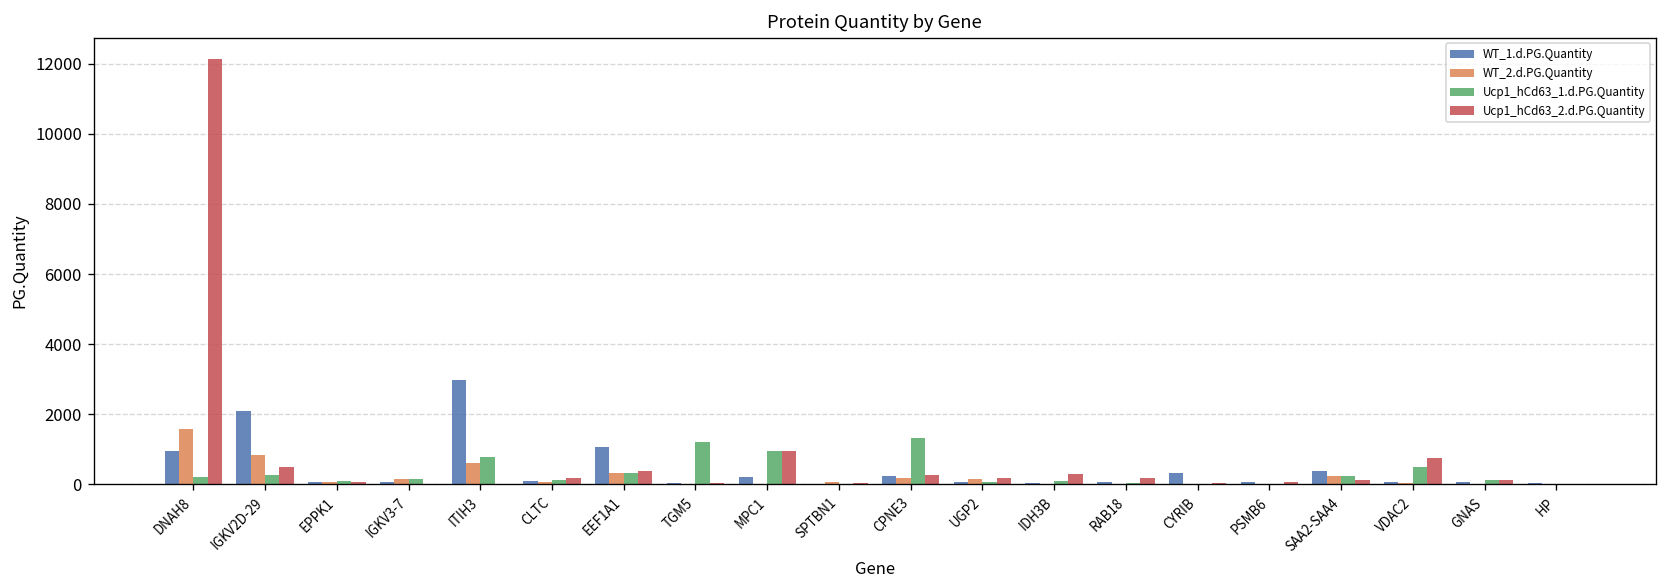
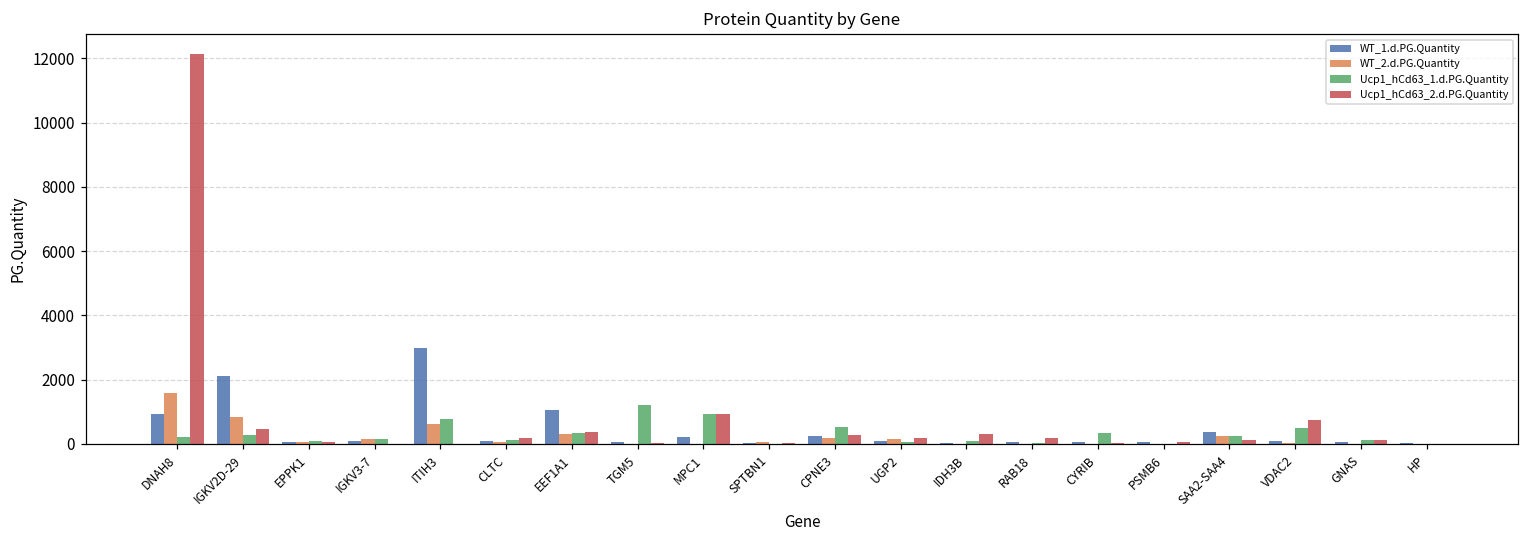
Ucp1_hCd63_1.d.PG.Quantity, CPNE3: 1300 -> 500
WT_1.d.PG.Quantity, CYRIB: 300 -> 0
Ucp1_hCd63_1.d.PG.Quantity, CYRIB: 0 -> 300
